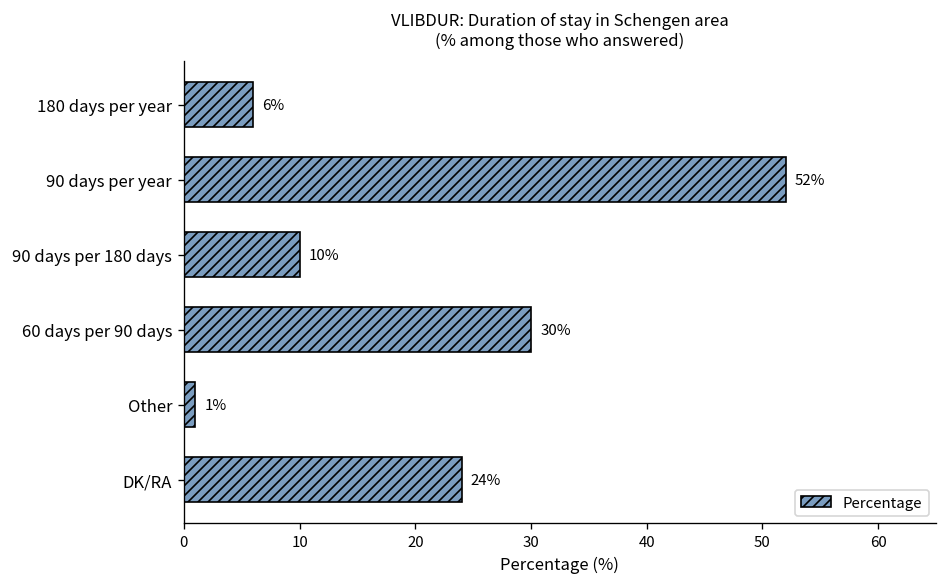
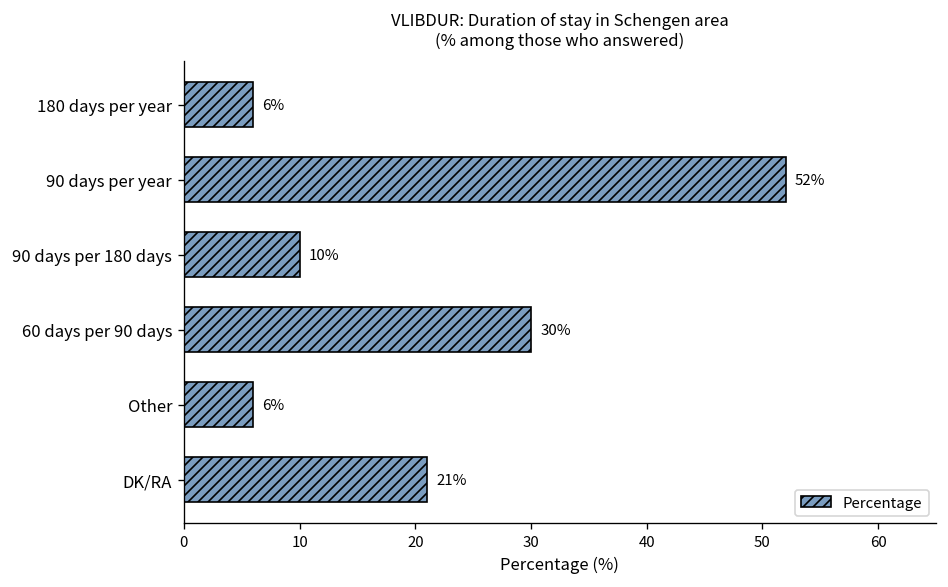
Other: 1% -> 6%
DK/RA: 24% -> 21%
